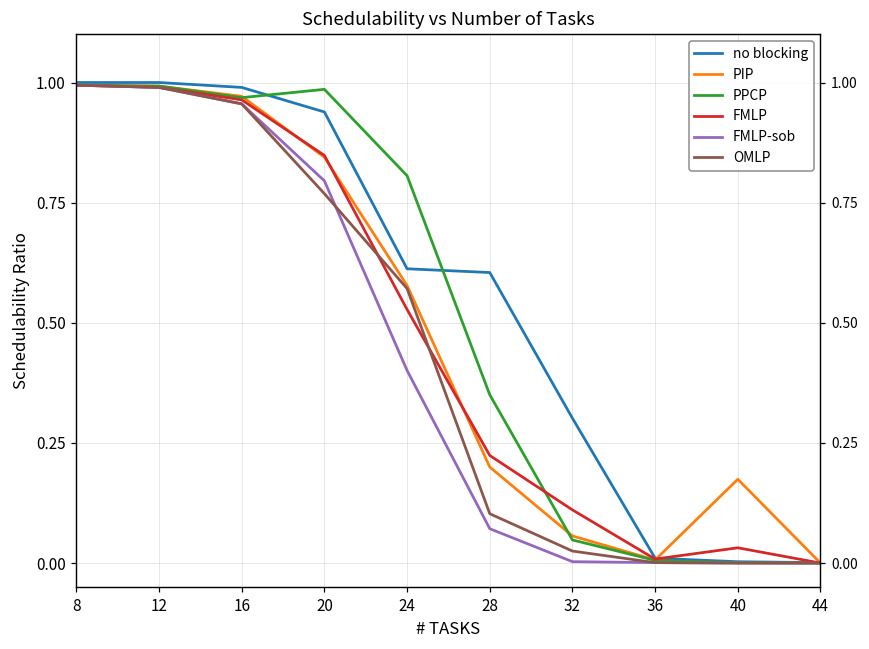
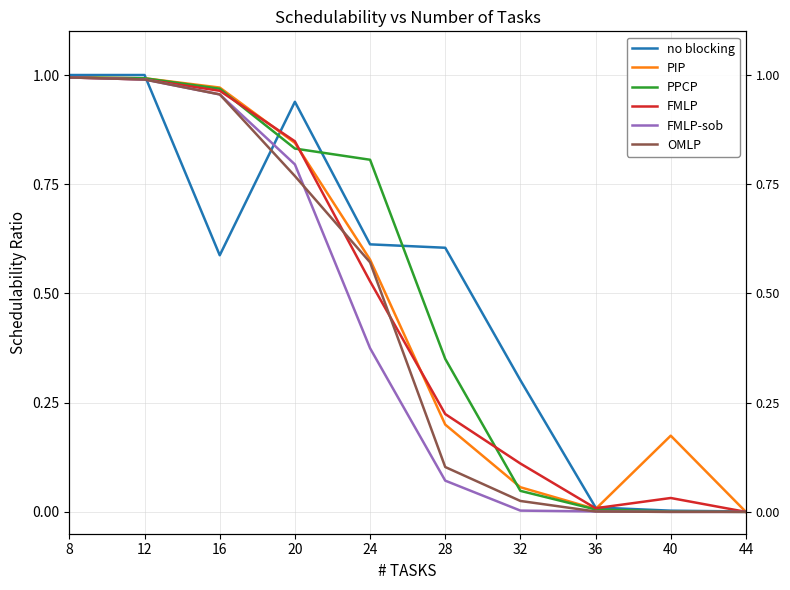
no blocking, 16: 0.99 -> 0.59
PPCP, 20: 0.99 -> 0.83
FMLP-sob, 24: 0.40 -> 0.37
